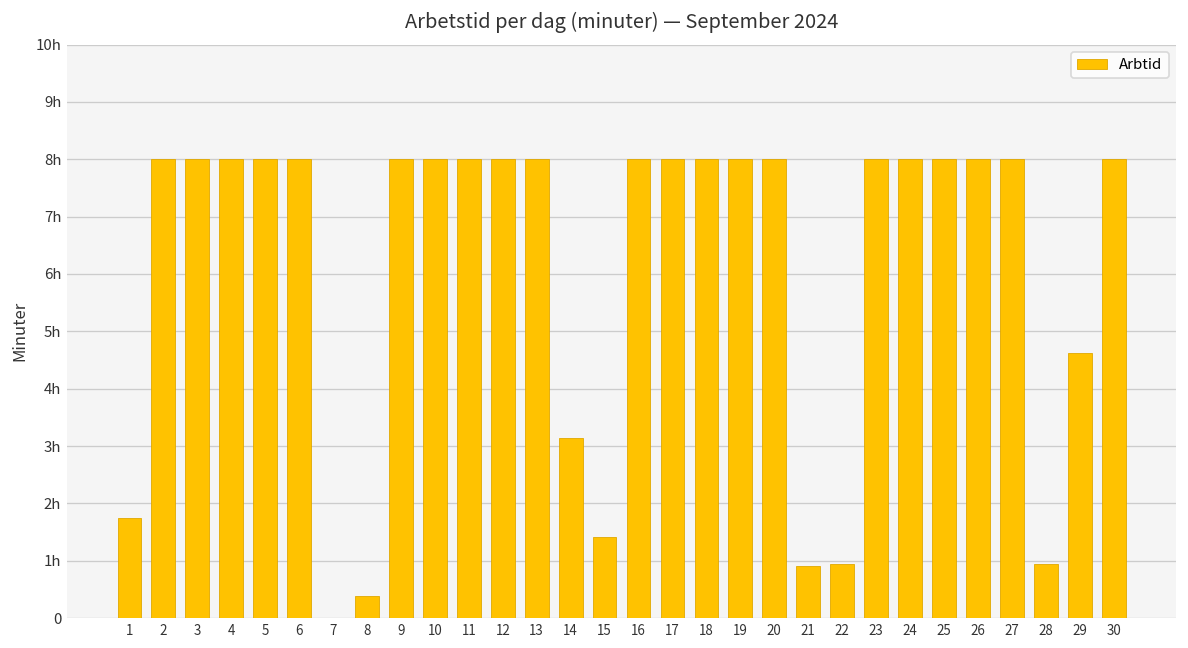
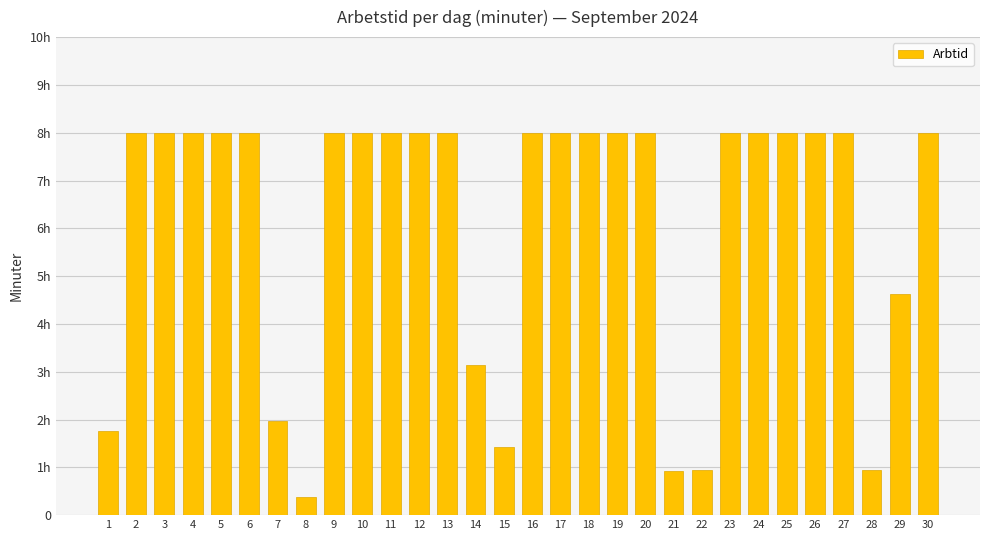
7: 0.0h -> 2.0h
